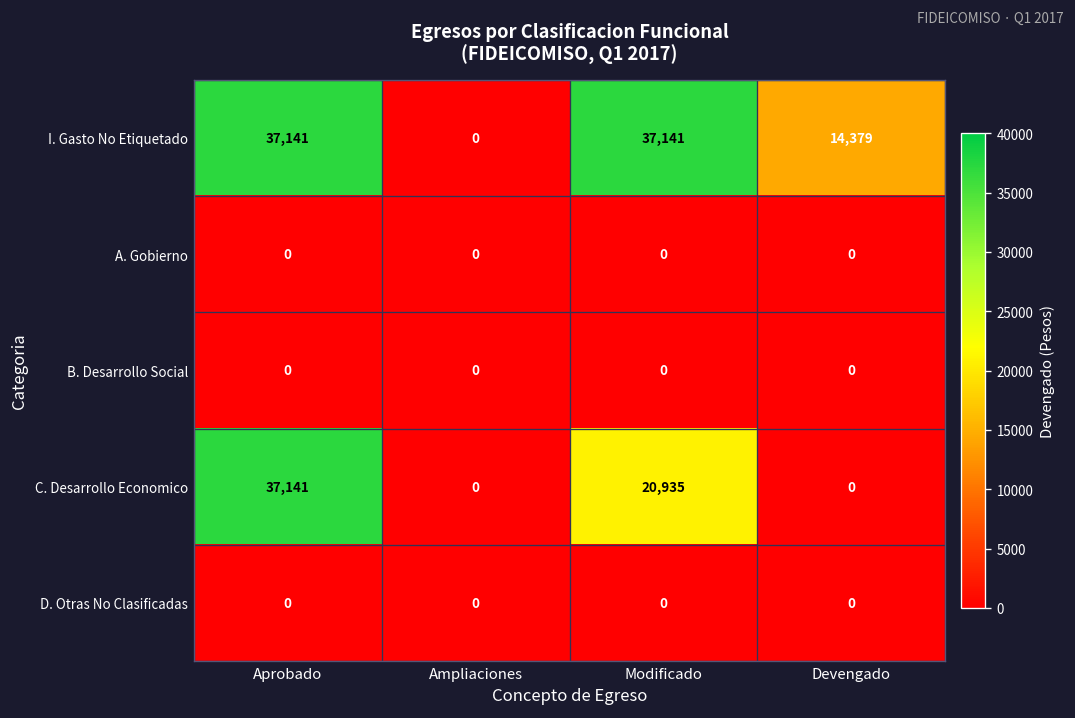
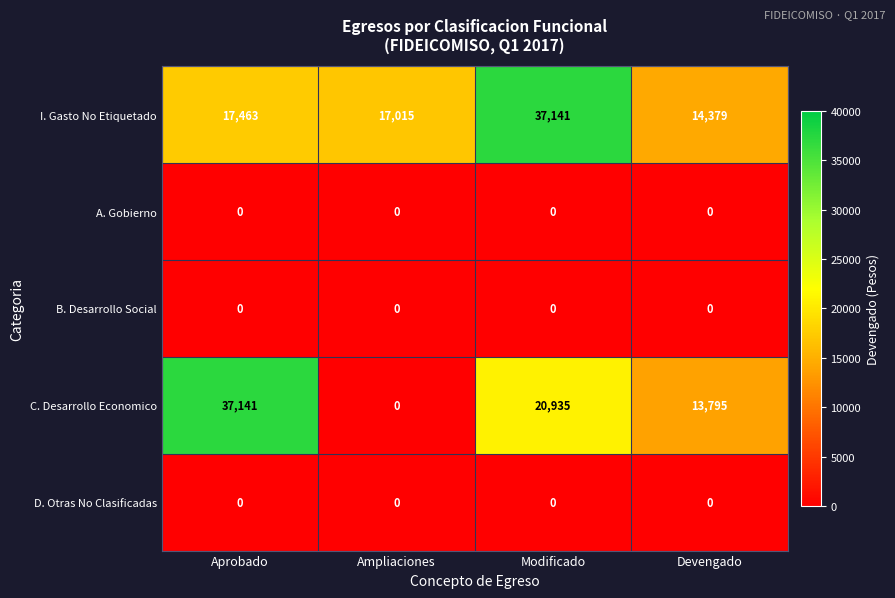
I. Gasto No Etiquetado, Aprobado: 37,141 -> 17,463
I. Gasto No Etiquetado, Ampliaciones: 0 -> 17,015
C. Desarrollo Economico, Devengado: 0 -> 13,795
